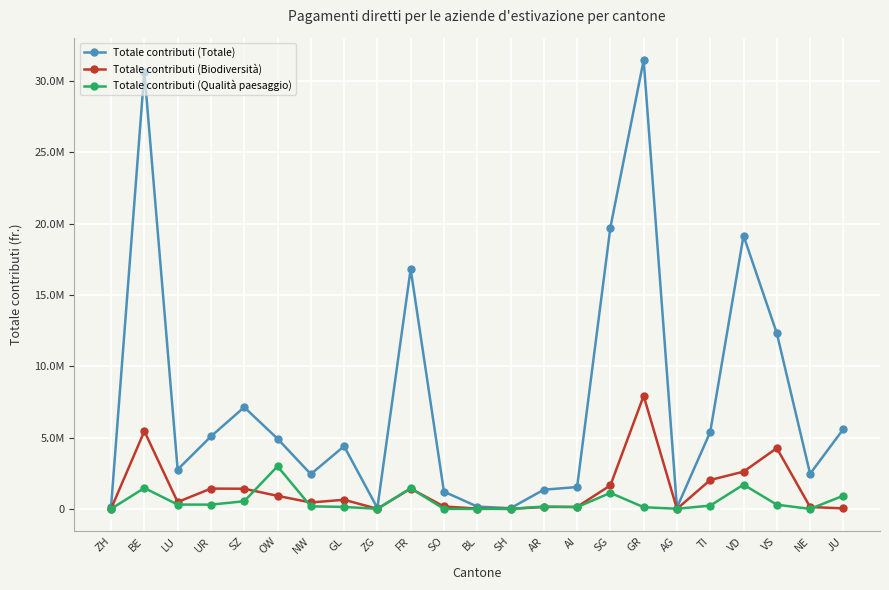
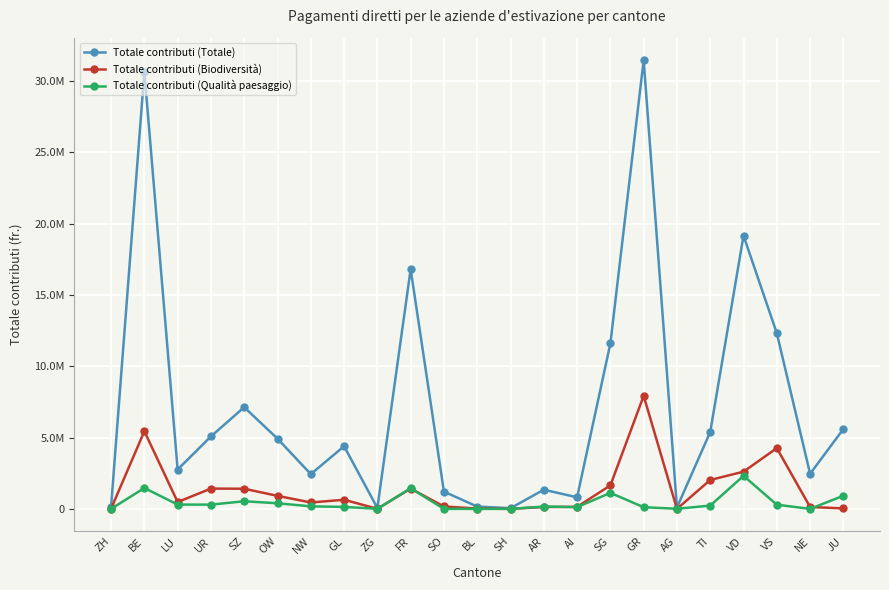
Totale contributi (Qualità paesaggio), OW: 3000000 -> 400000
Totale contributi (Totale), AI: 1500000 -> 800000
Totale contributi (Totale), SG: 19700000 -> 11600000
Totale contributi (Qualità paesaggio), VD: 1700000 -> 2300000
